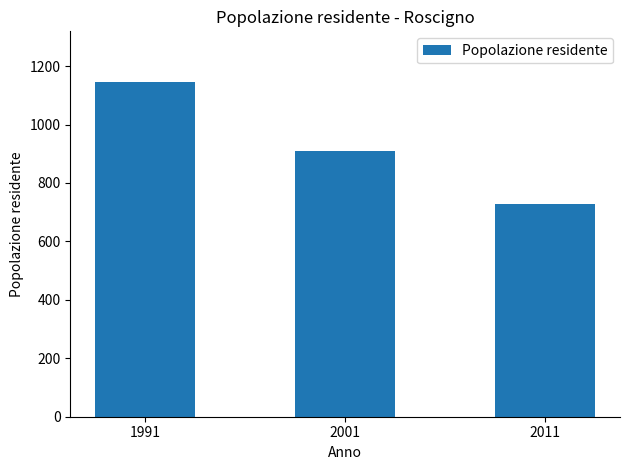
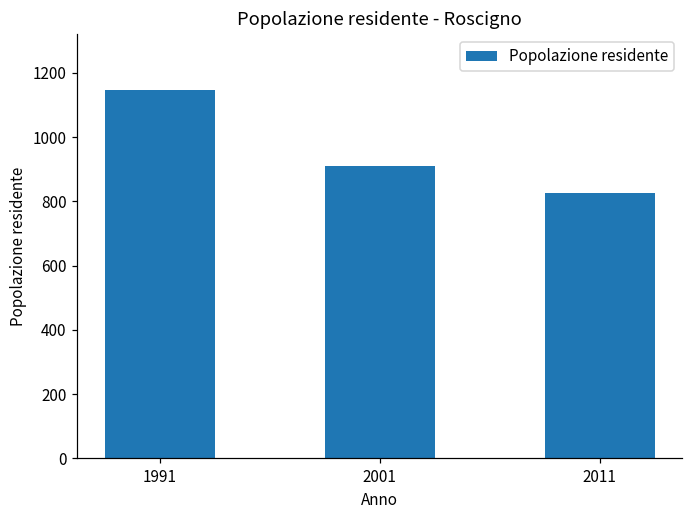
2011: 730 -> 830
